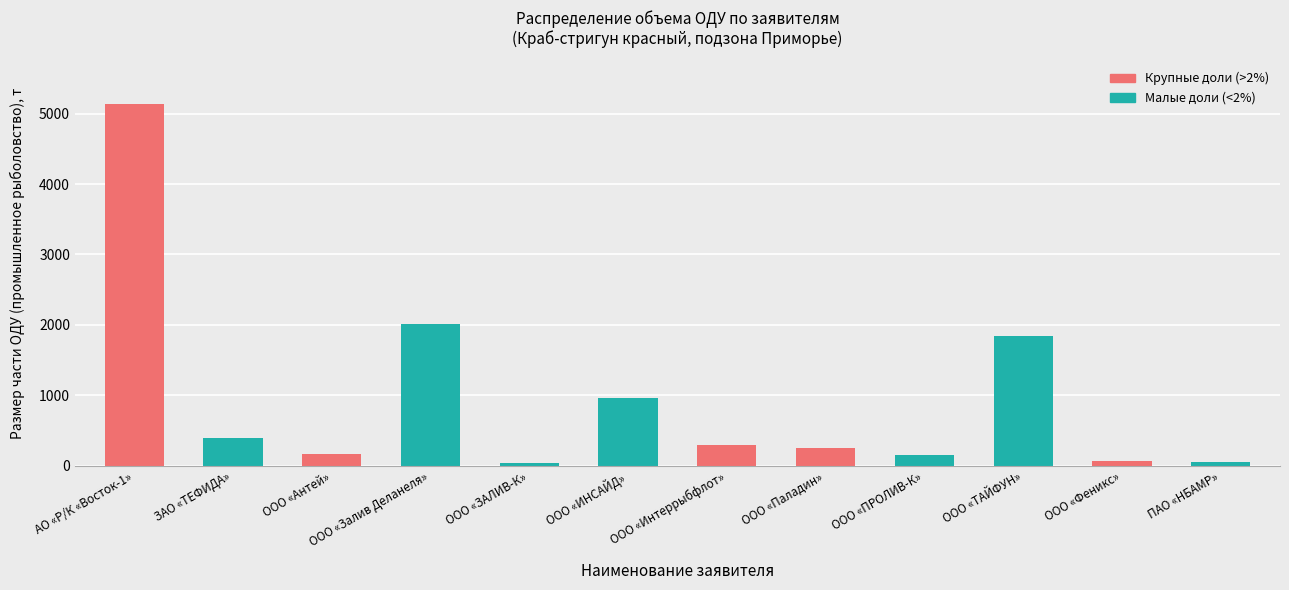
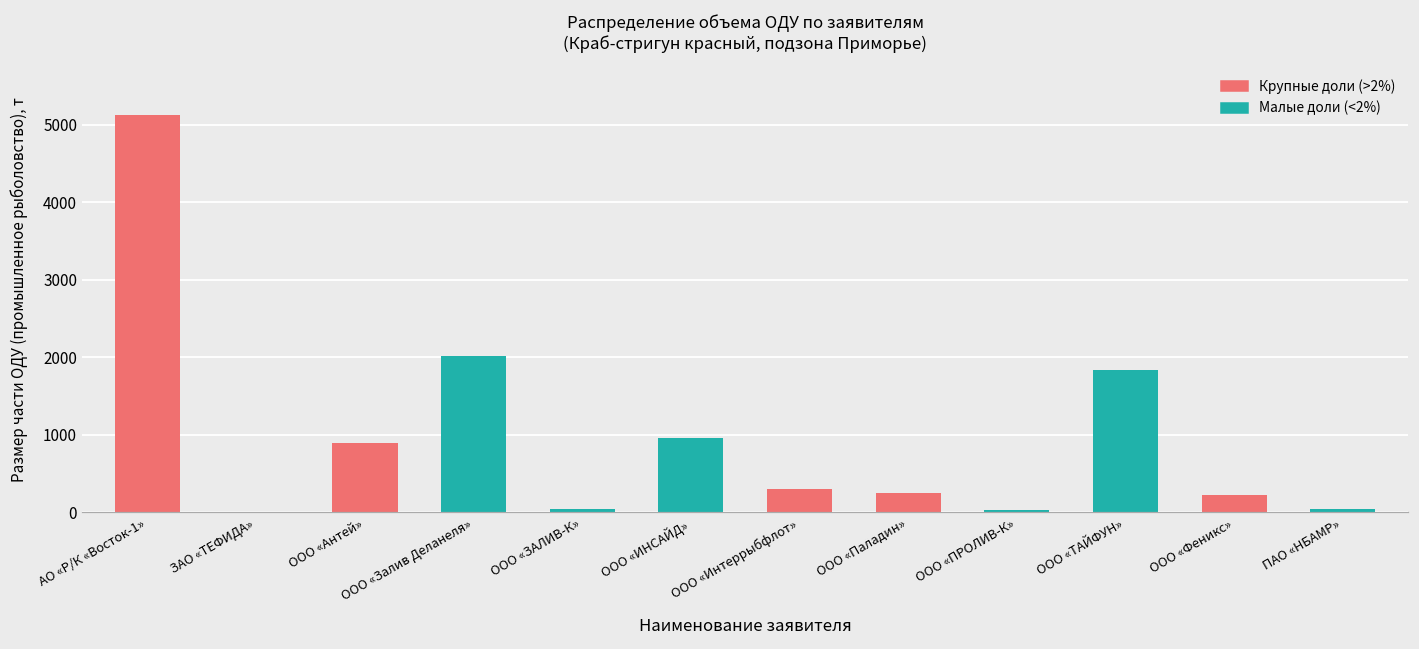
ЗАО «ТЕФИДА»: 400 -> 0
ООО «Антей»: 200 -> 900
ООО «ПРОЛИВ-К»: 100 -> 0
ООО «Феникс»: 100 -> 200
